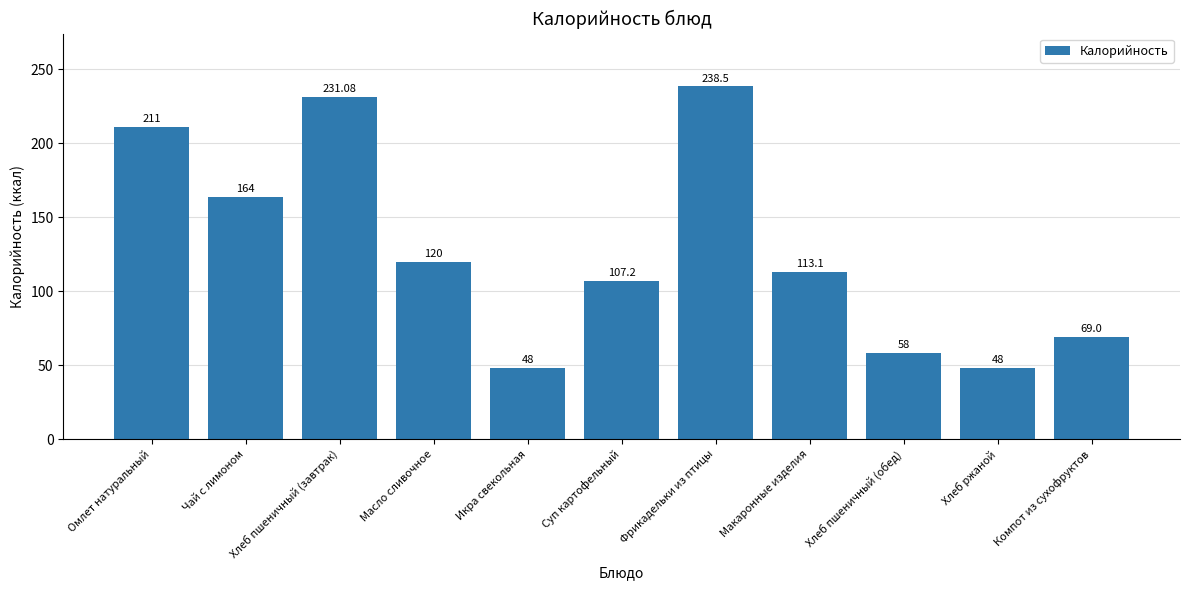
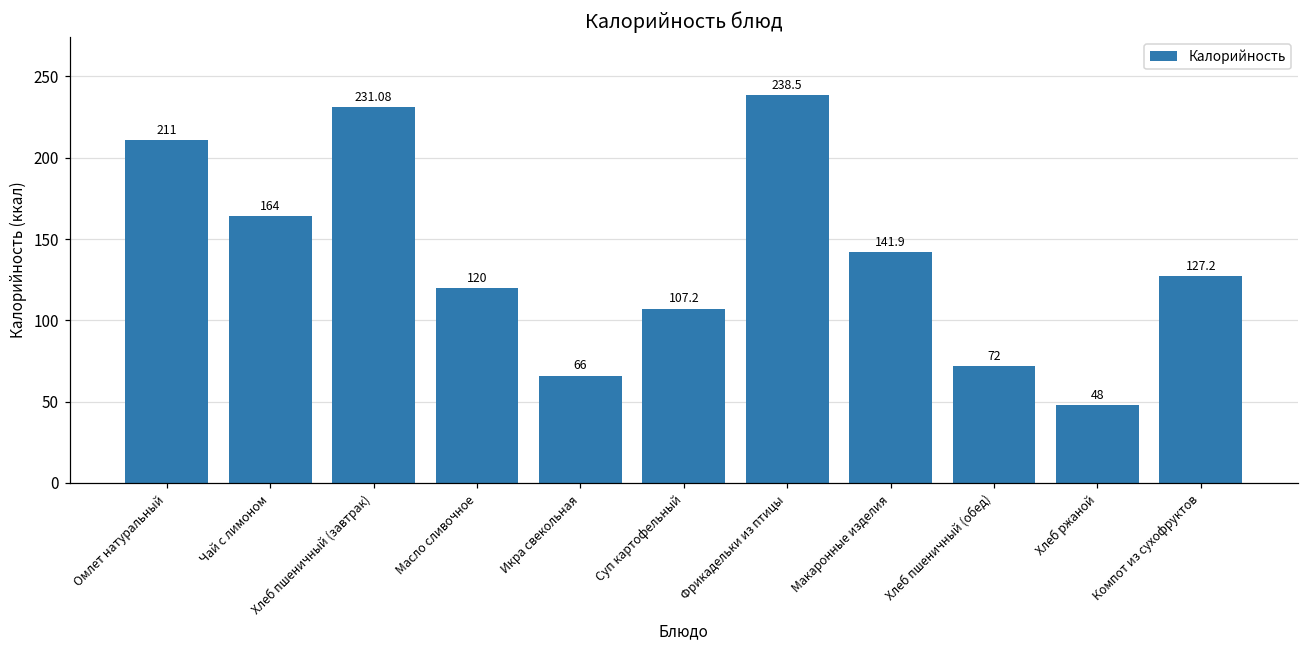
Икра свекольная: 48 -> 66
Макаронные изделия: 113.1 -> 141.9
Хлеб пшеничный (обед): 58 -> 72
Компот из сухофруктов: 69.0 -> 127.2
